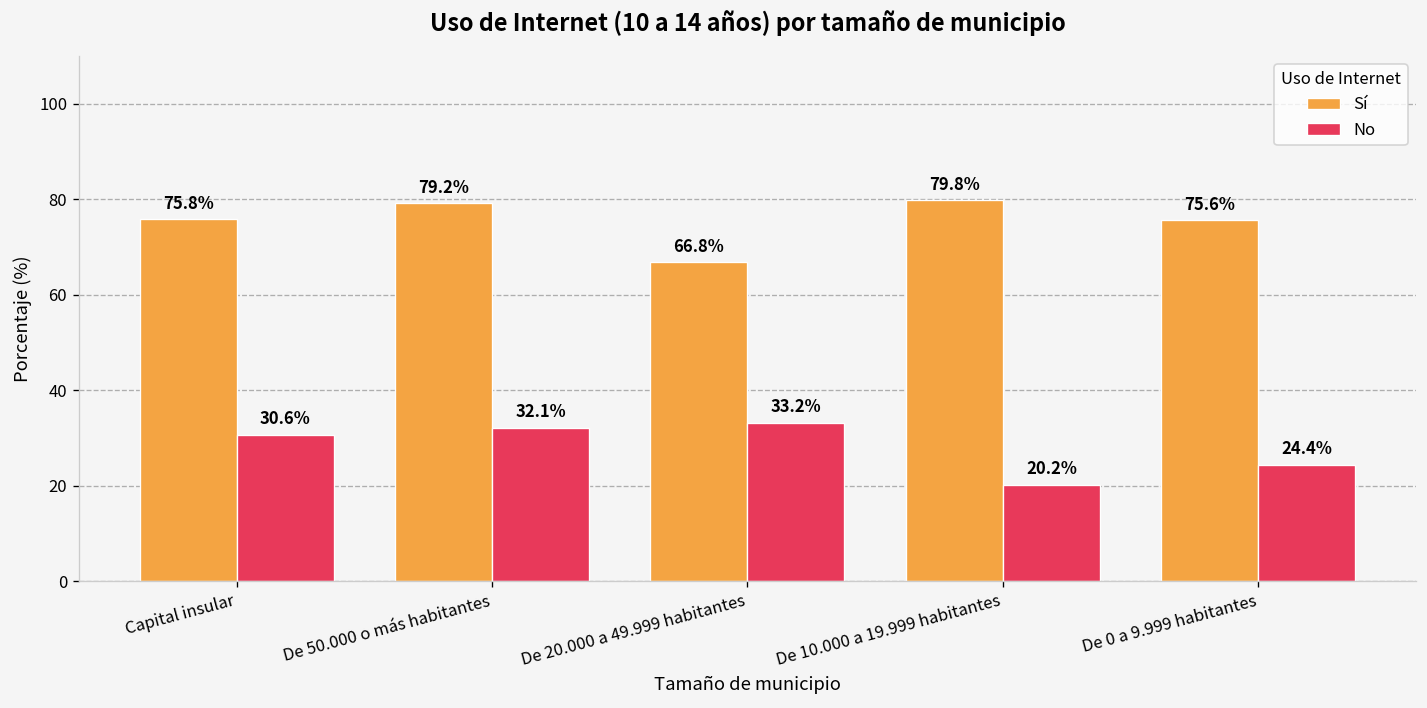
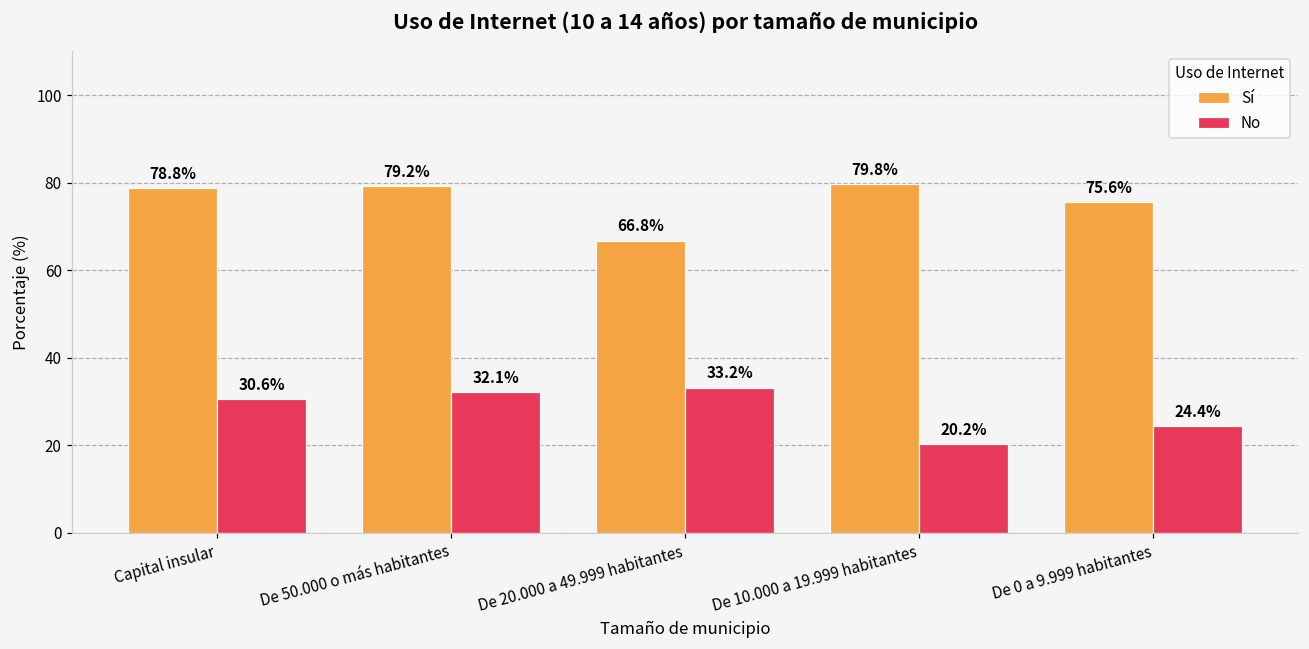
Sí, Capital insular: 75.8% -> 78.8%
